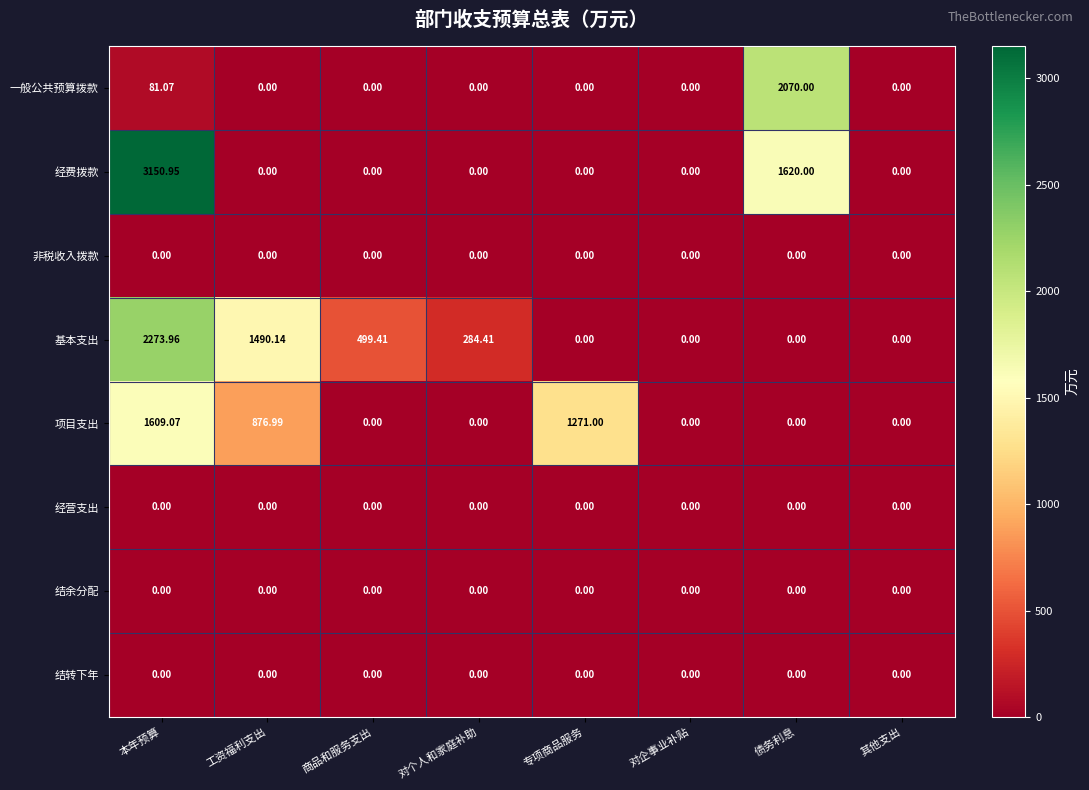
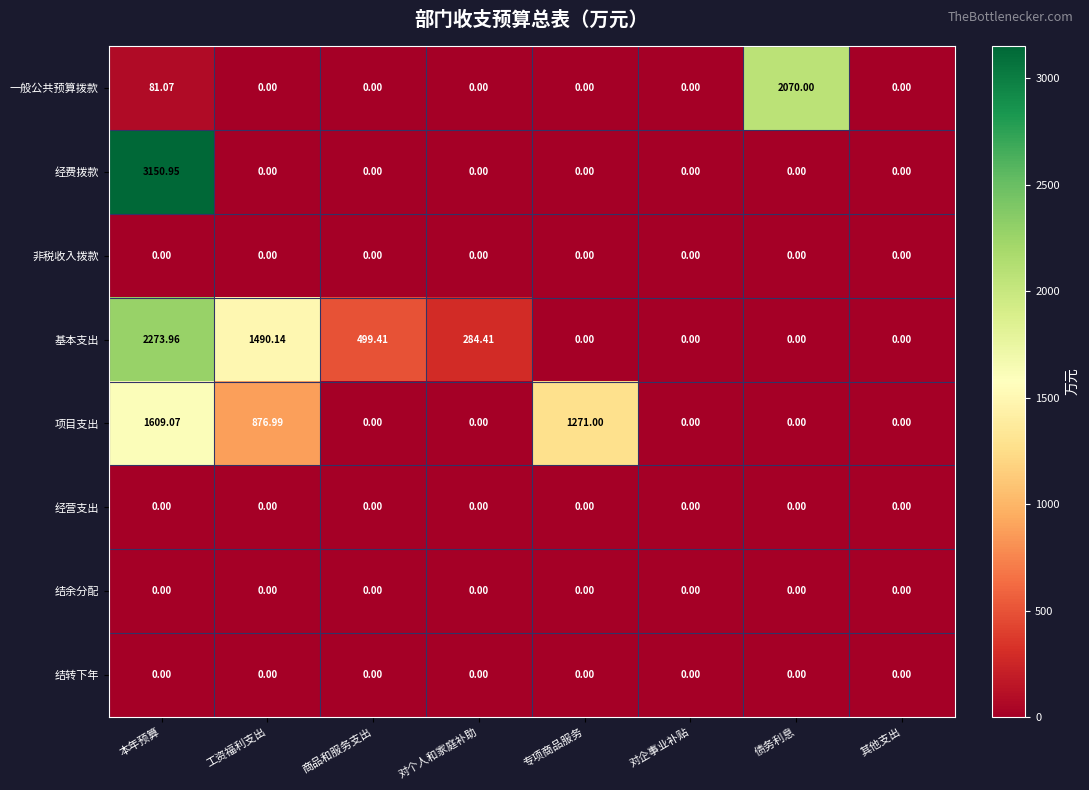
经费拨款, 债务利息: 1620.00 -> 0.00
